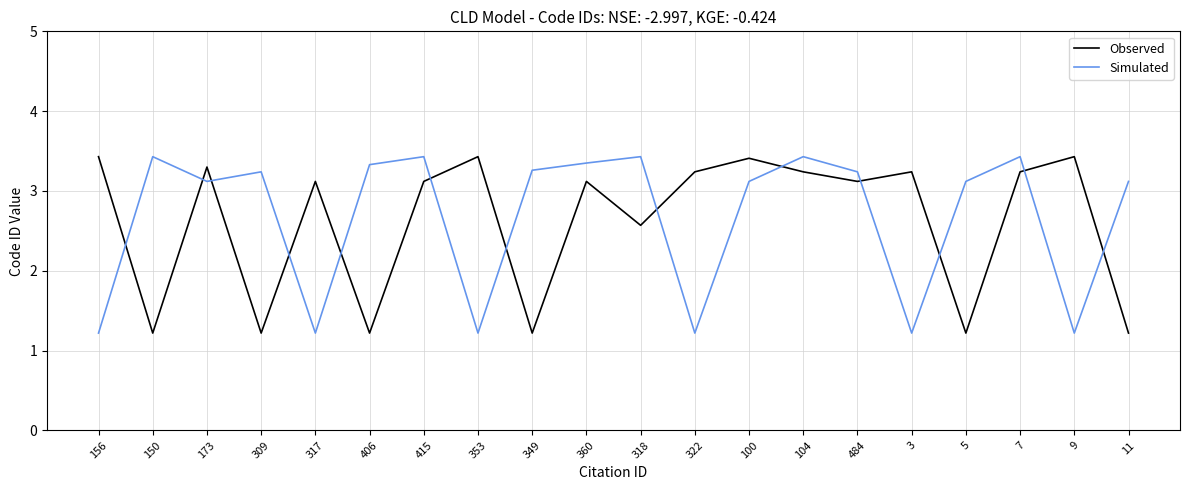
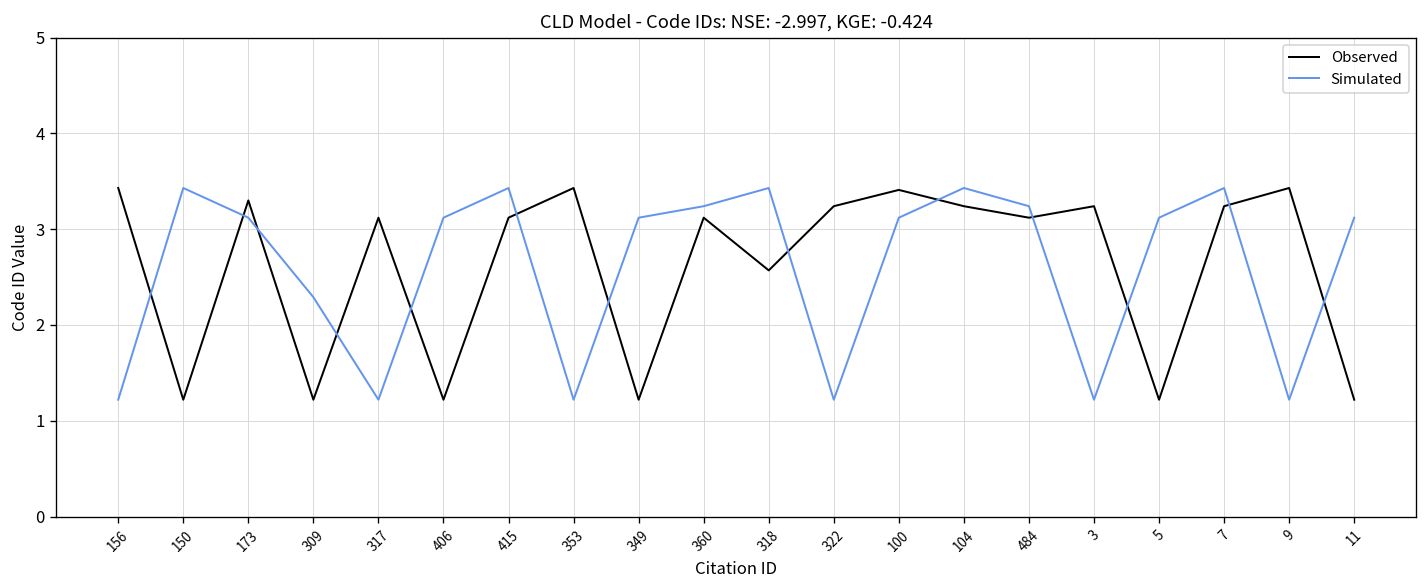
Simulated, 309: 3.2 -> 2.3
Simulated, 406: 3.3 -> 3.1
Simulated, 349: 3.3 -> 3.1
Simulated, 360: 3.4 -> 3.2
